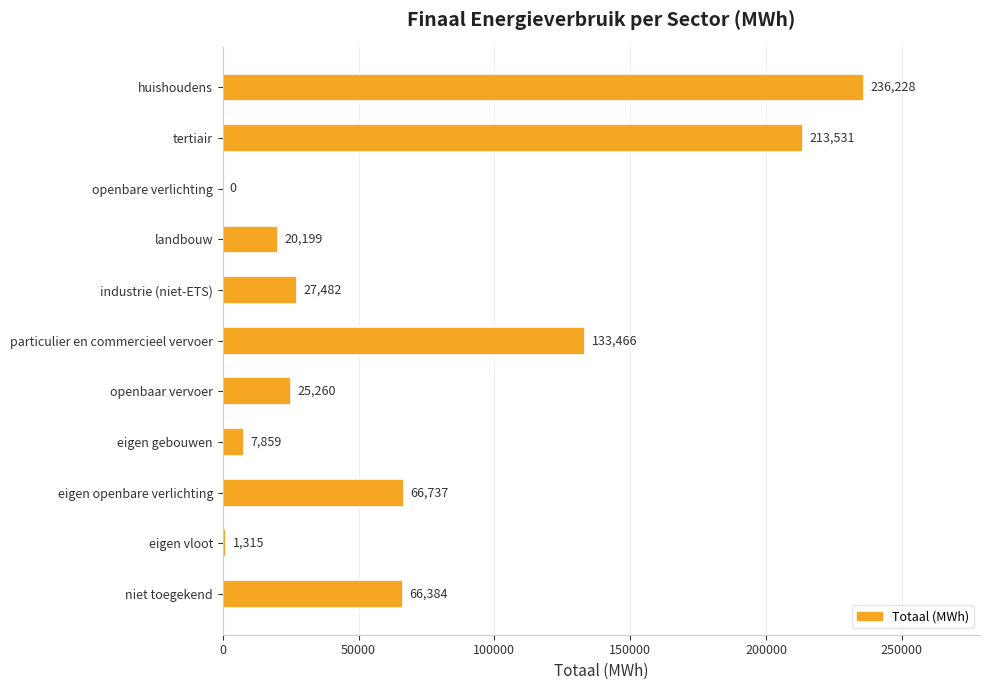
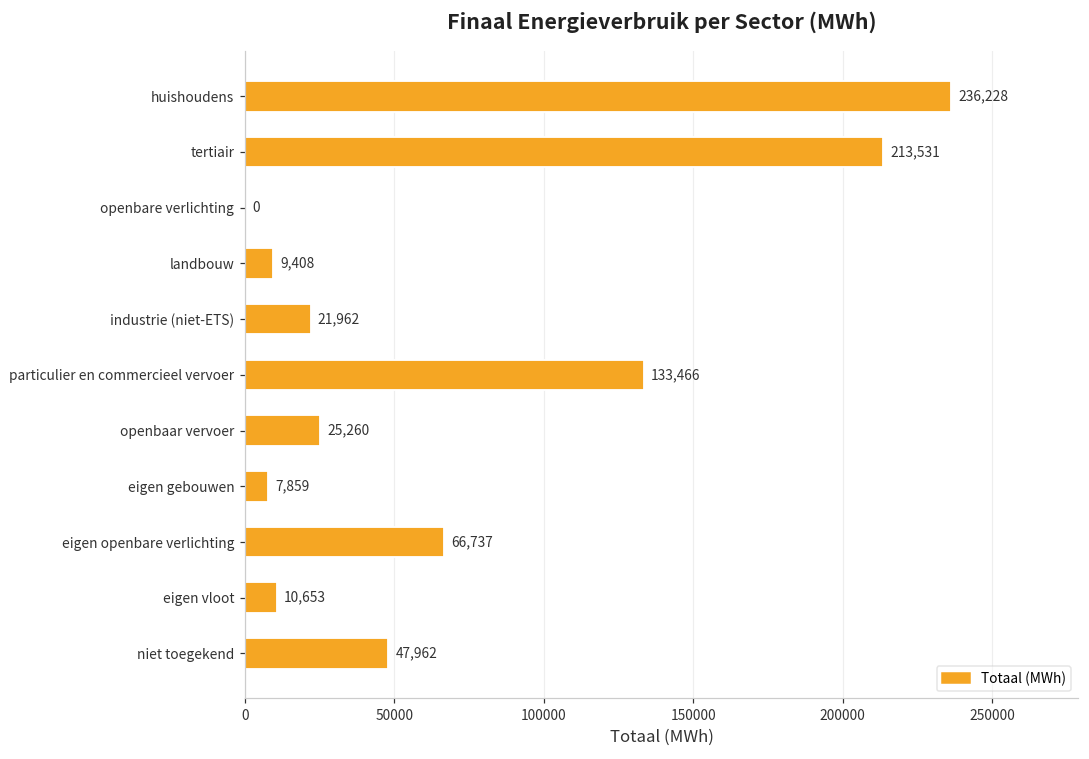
landbouw: 20,199 -> 9,408
industrie (niet-ETS): 27,482 -> 21,962
eigen vloot: 1,315 -> 10,653
niet toegekend: 66,384 -> 47,962
